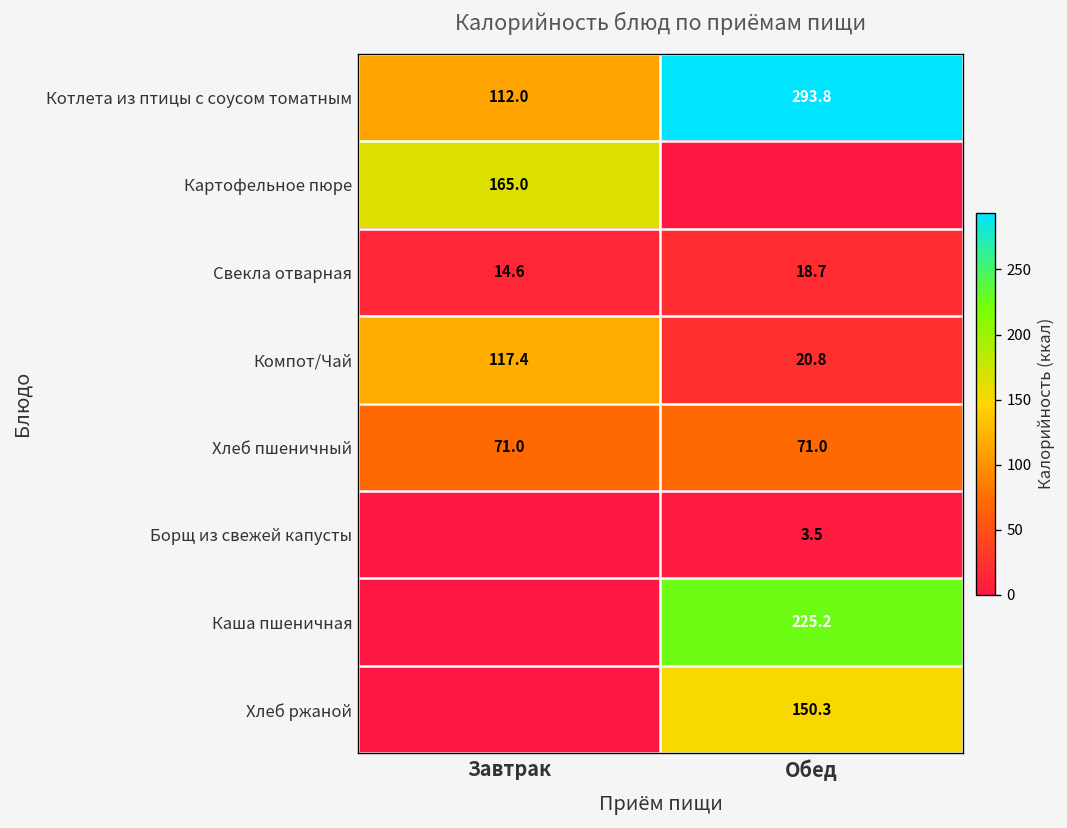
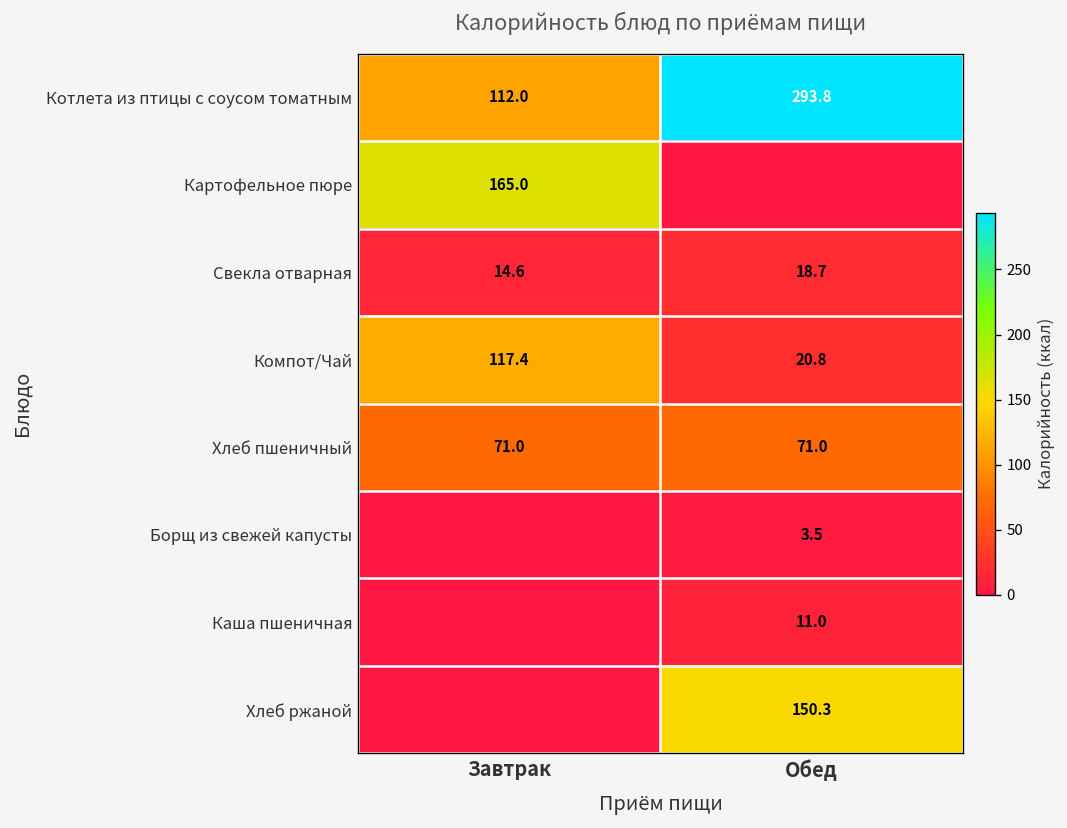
Каша пшеничная, Обед: 225.2 -> 11.0
